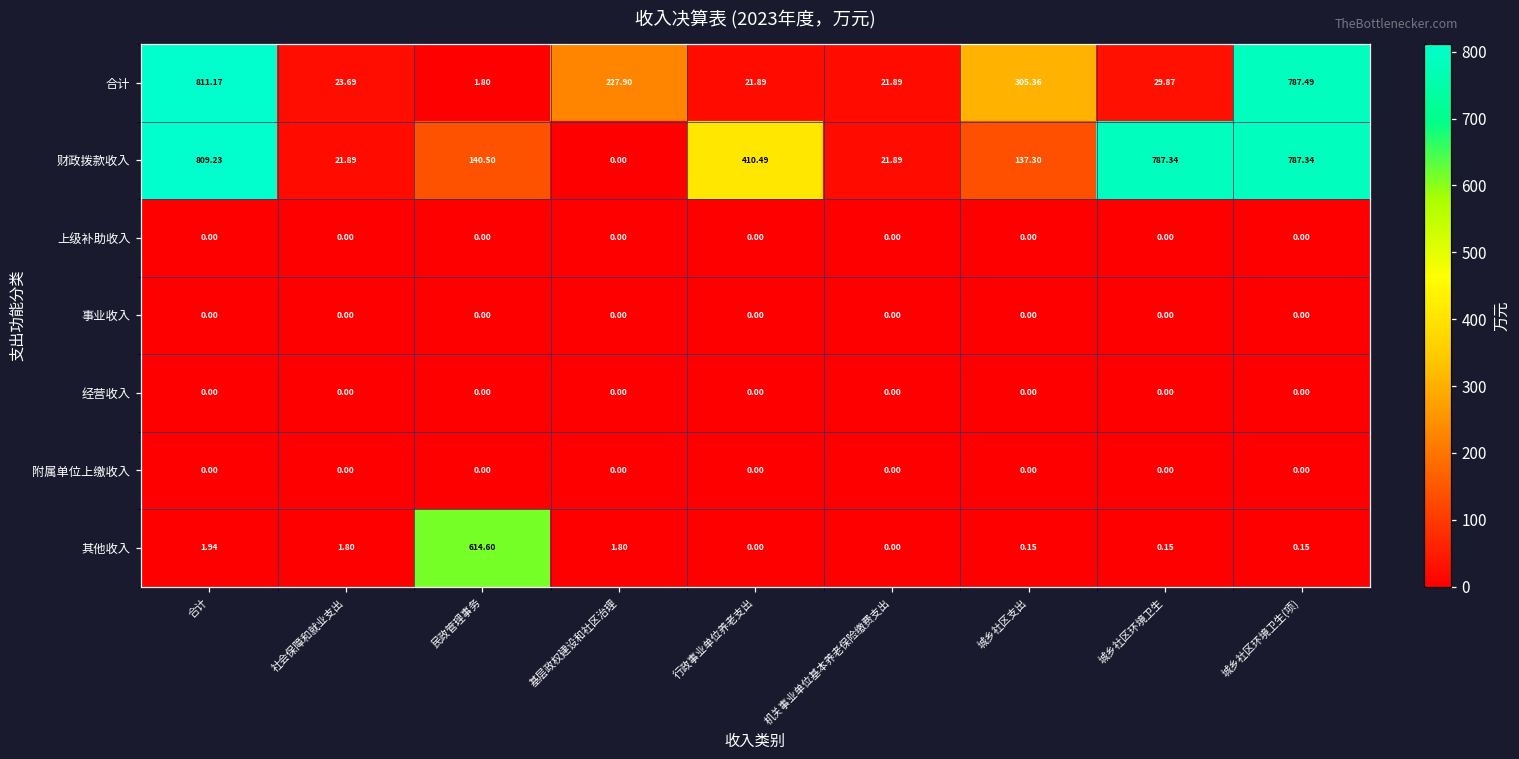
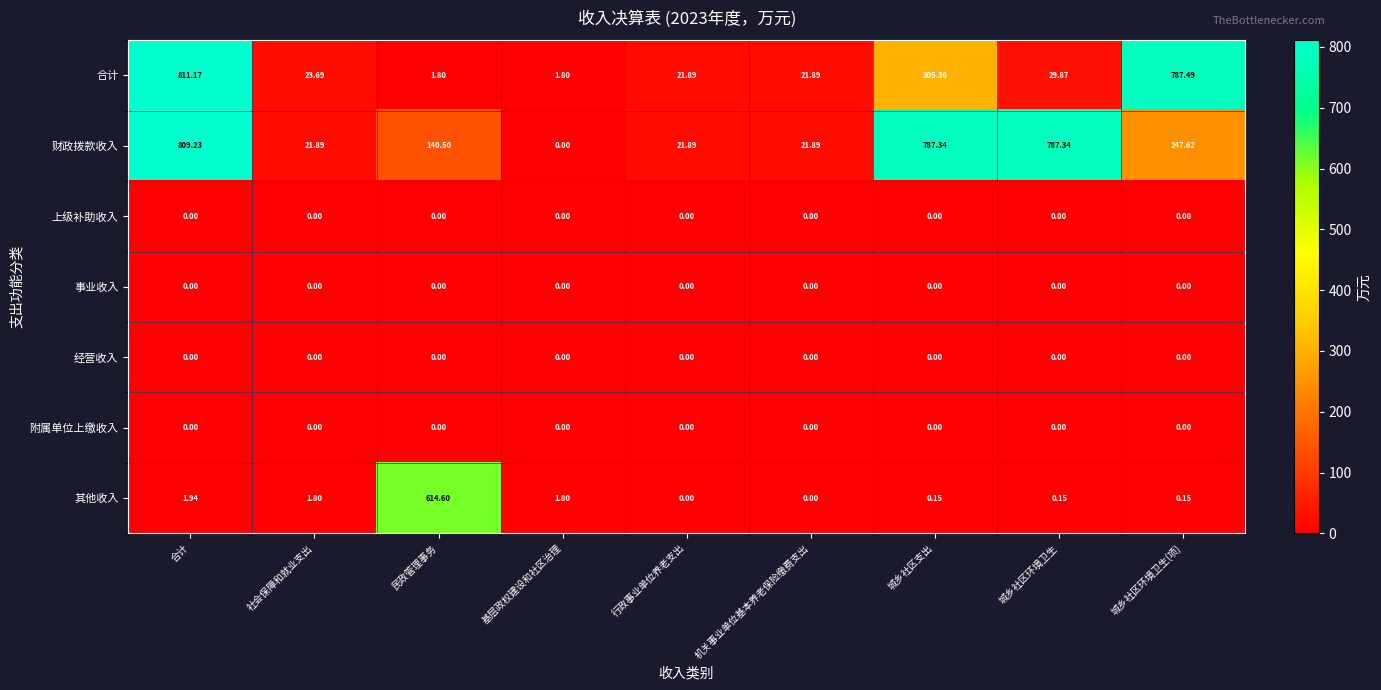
合计, 基层政权建设和社区治理: 227.90 -> 1.80
财政拨款收入, 行政事业单位养老支出: 410.49 -> 21.89
财政拨款收入, 城乡社区支出: 137.30 -> 787.34
财政拨款收入, 城乡社区环境卫生(项): 787.34 -> 247.62
